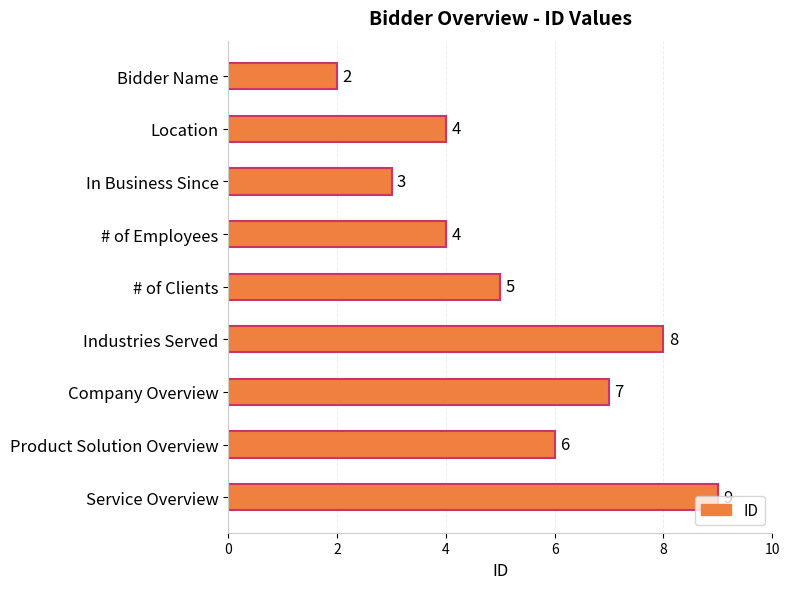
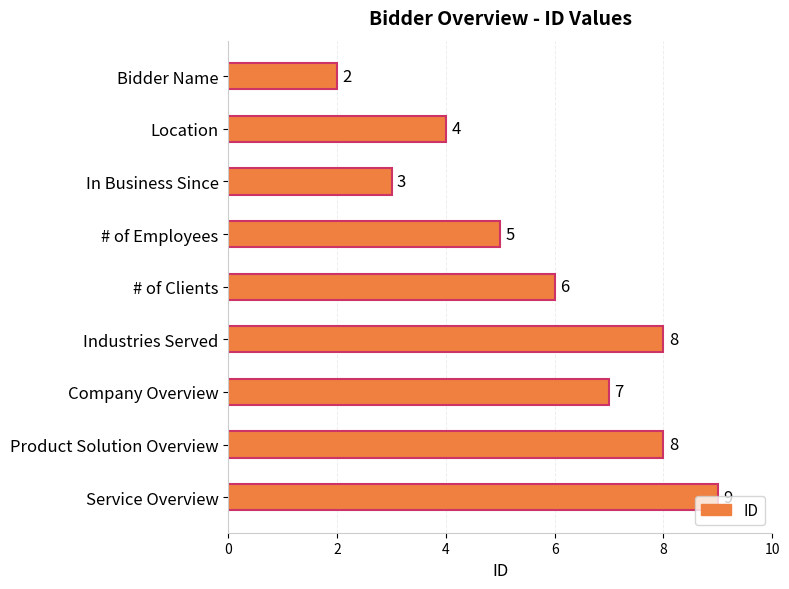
# of Employees: 4 -> 5
# of Clients: 5 -> 6
Product Solution Overview: 6 -> 8
